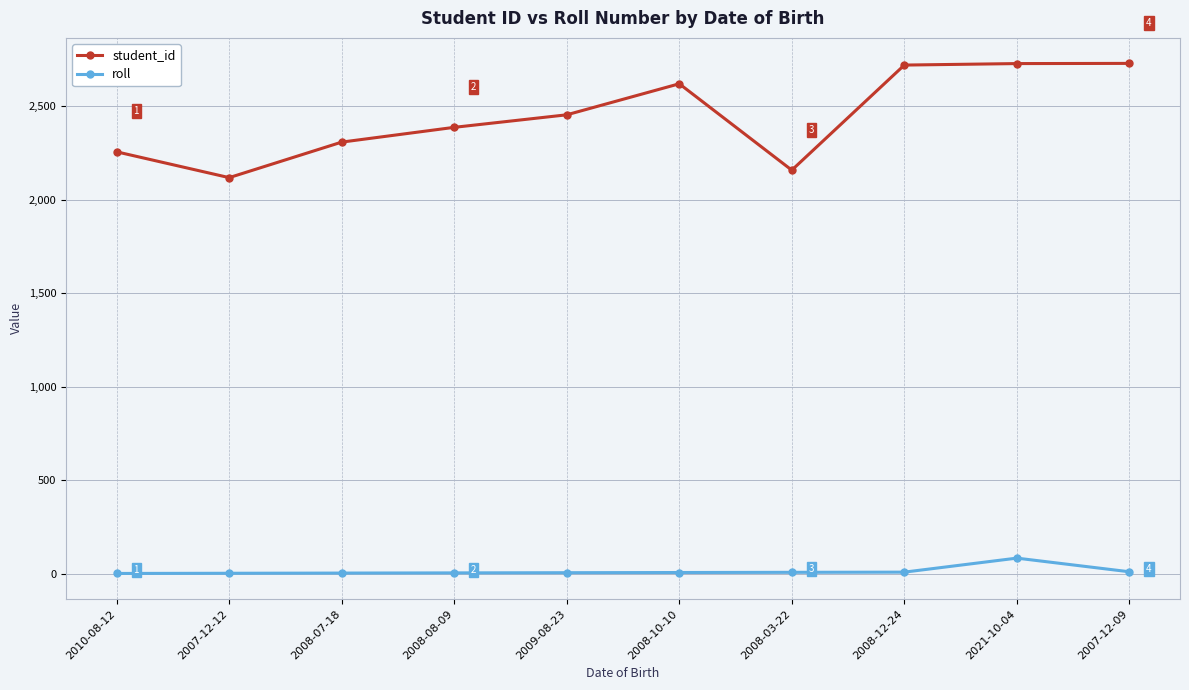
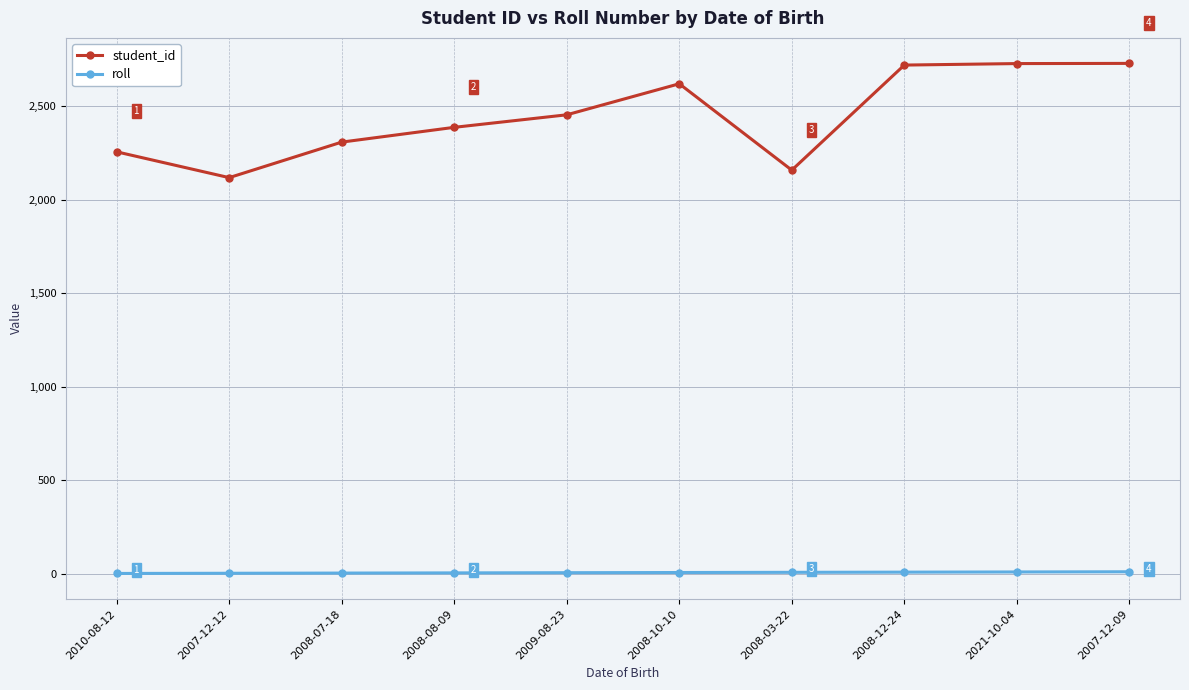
roll, 2021-10-04: 80 -> 10
